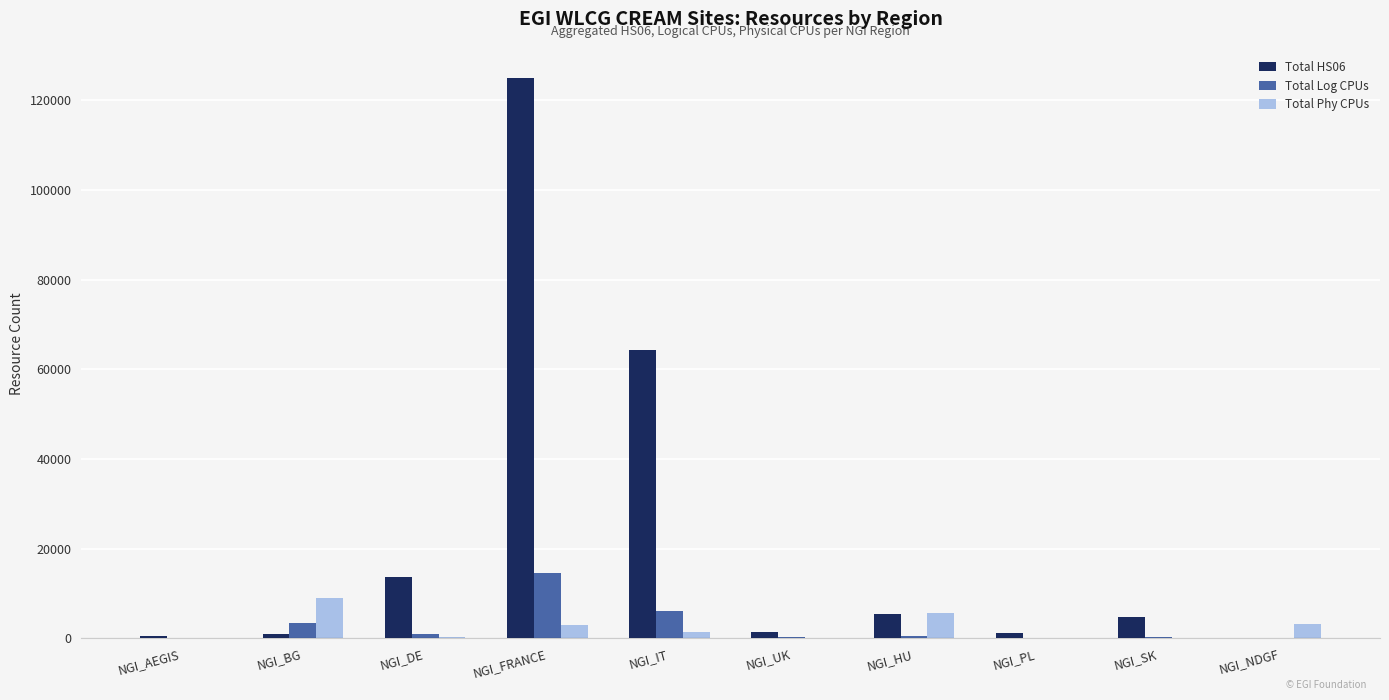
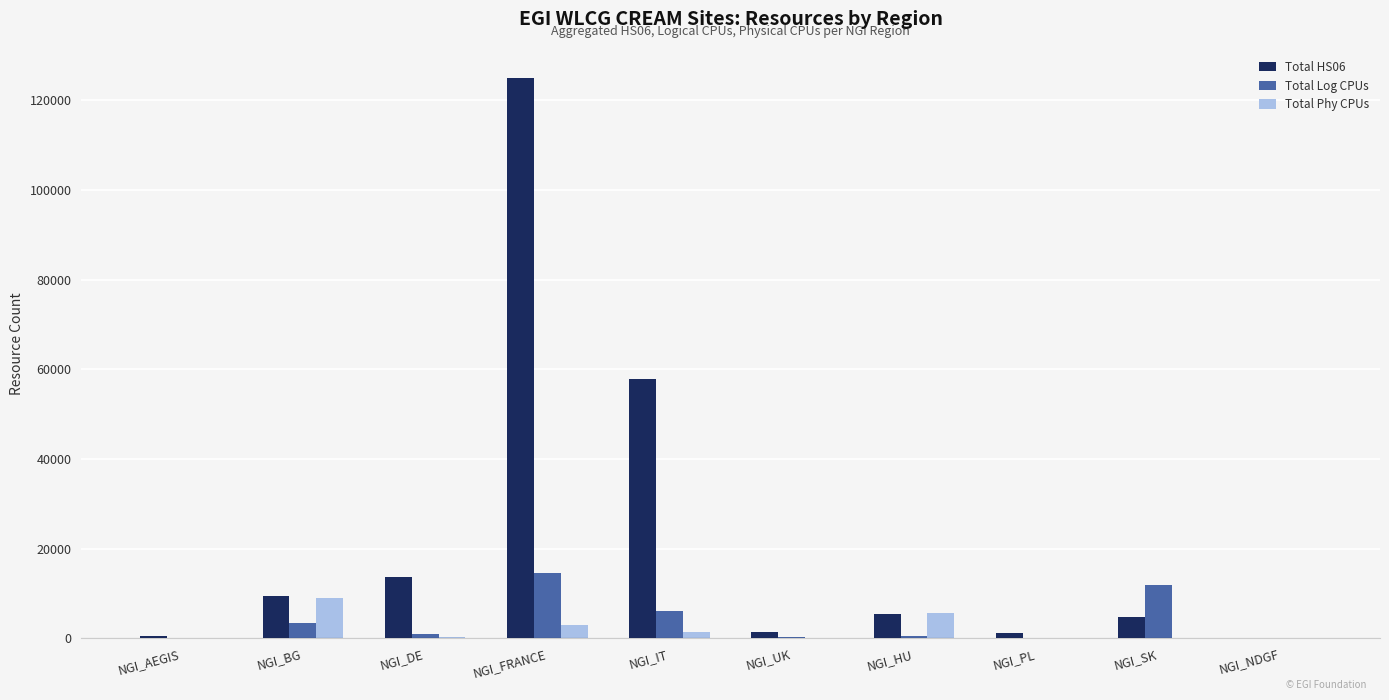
Total HS06, NGI_BG: 1000 -> 10000
Total HS06, NGI_IT: 64000 -> 58000
Total Log CPUs, NGI_SK: 0 -> 12000
Total Phy CPUs, NGI_NDGF: 3000 -> 0
